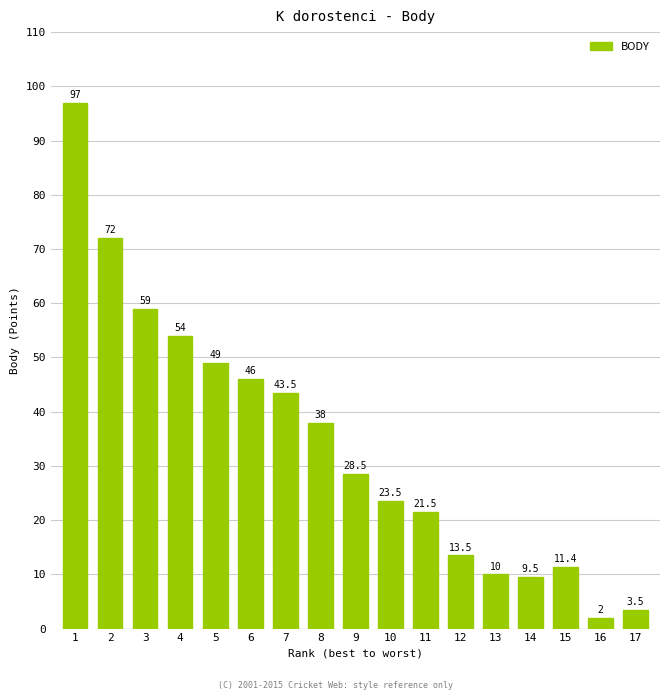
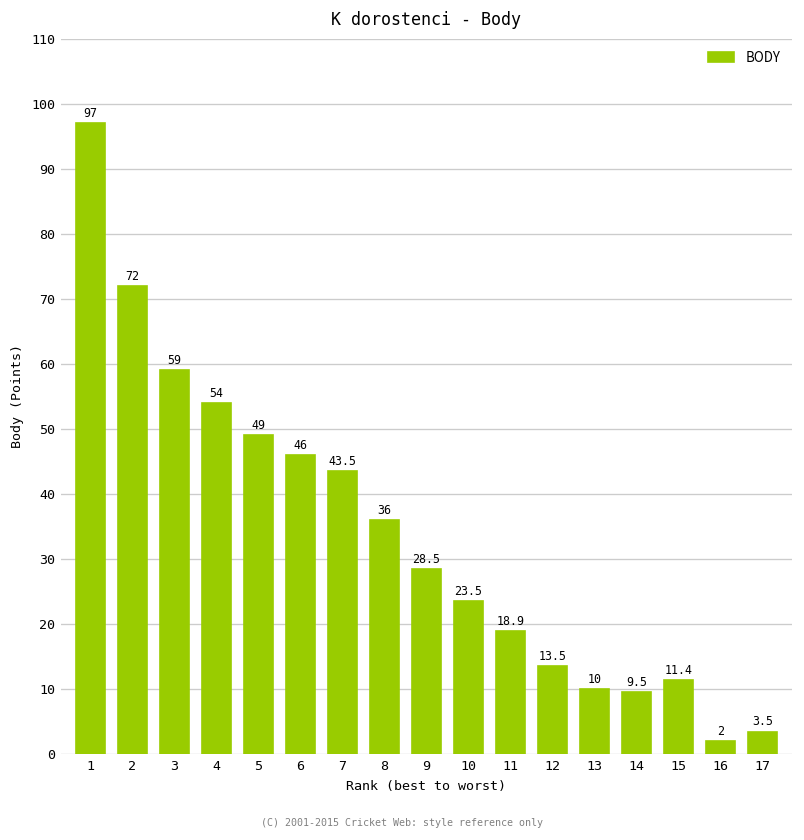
8: 38 -> 36
11: 21.5 -> 18.9
